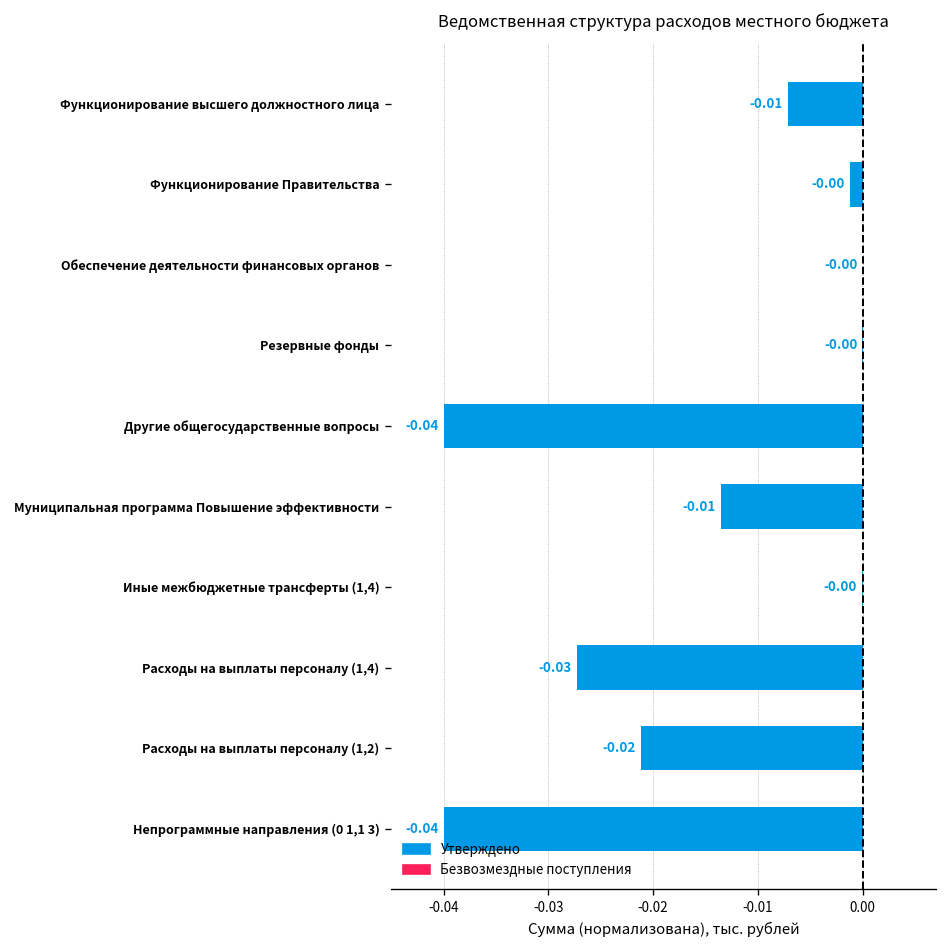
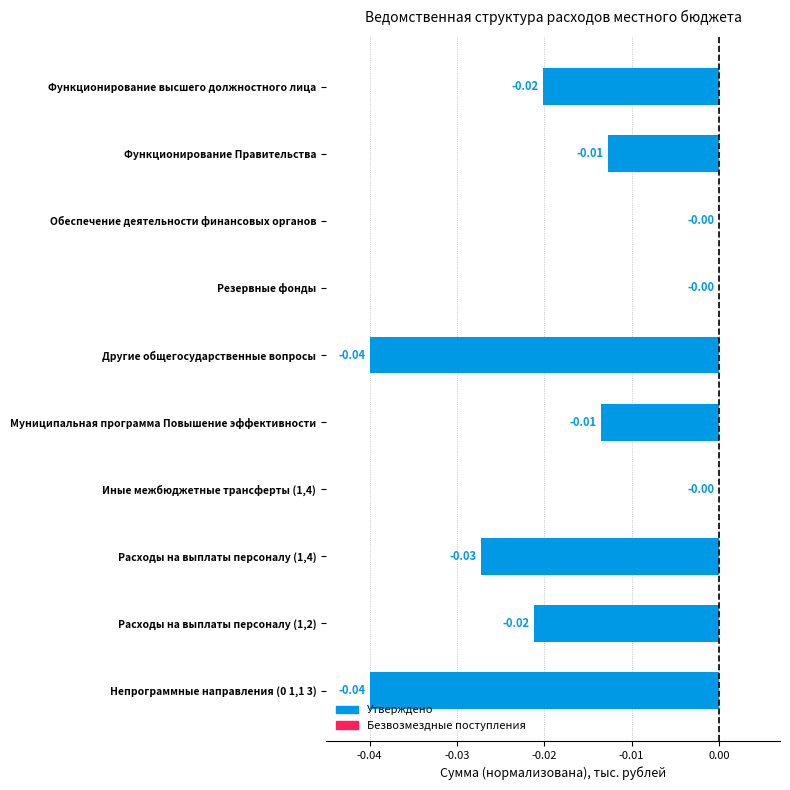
Функционирование высшего должностного лица: -0.01 -> -0.02
Функционирование Правительства: -0.00 -> -0.01
